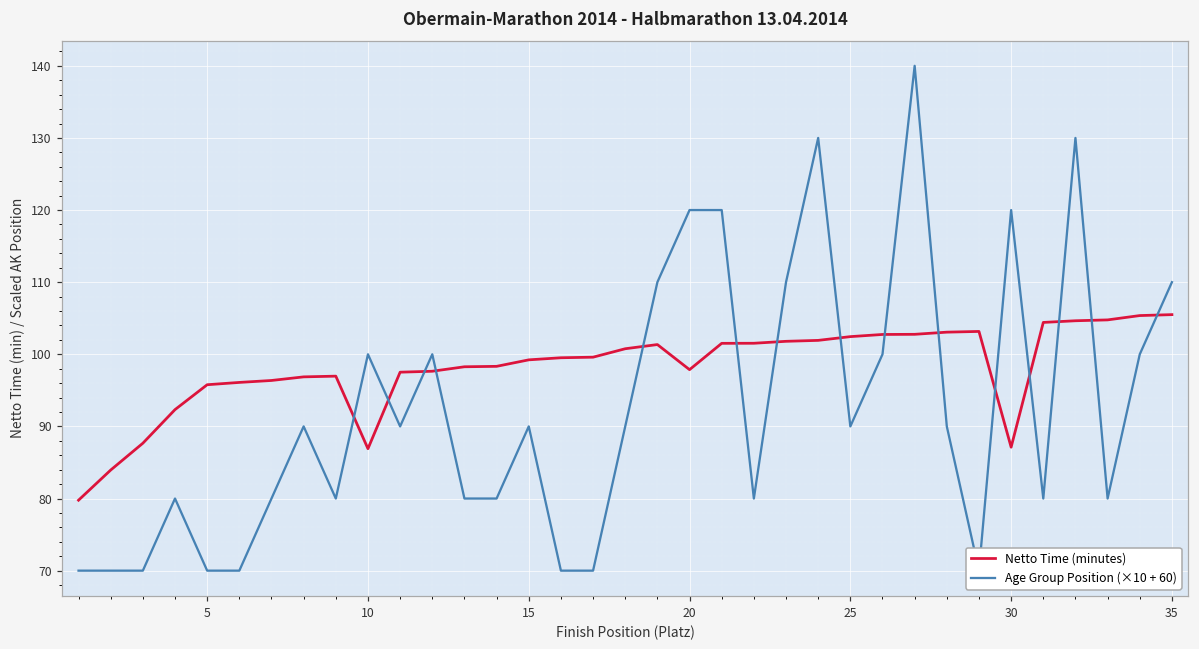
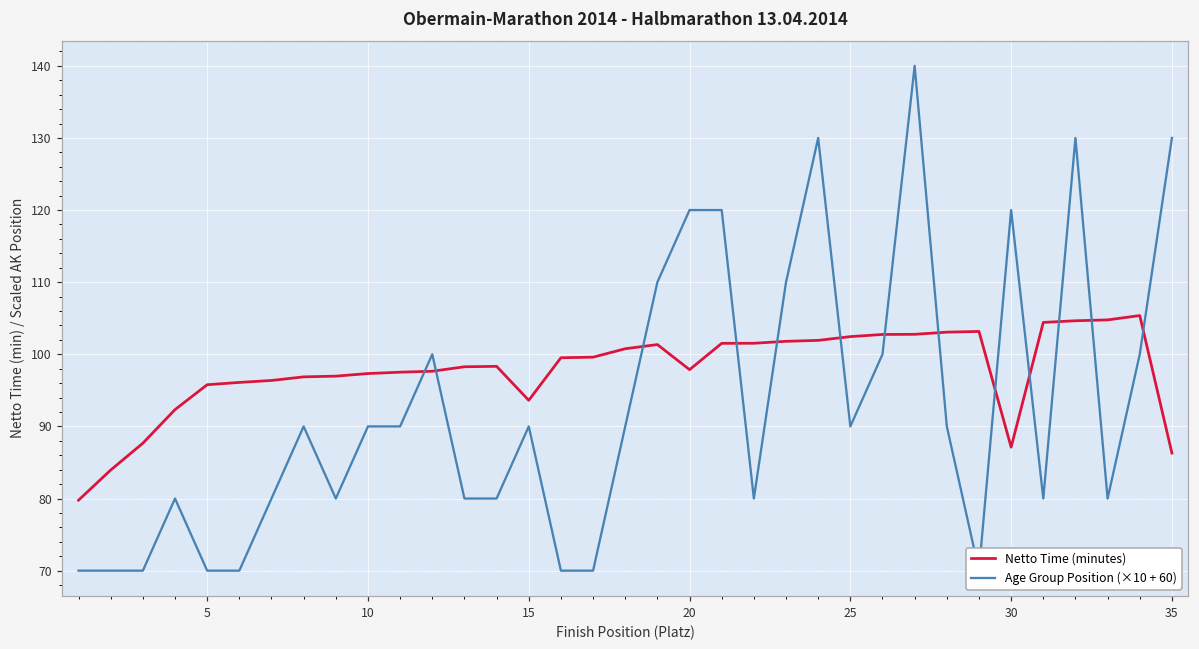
Netto Time (minutes), 10: 87 -> 97
Age Group Position (×10 + 60), 10: 100 -> 90
Netto Time (minutes), 15: 99 -> 94
Netto Time (minutes), 35: 106 -> 86
Age Group Position (×10 + 60), 35: 110 -> 130
